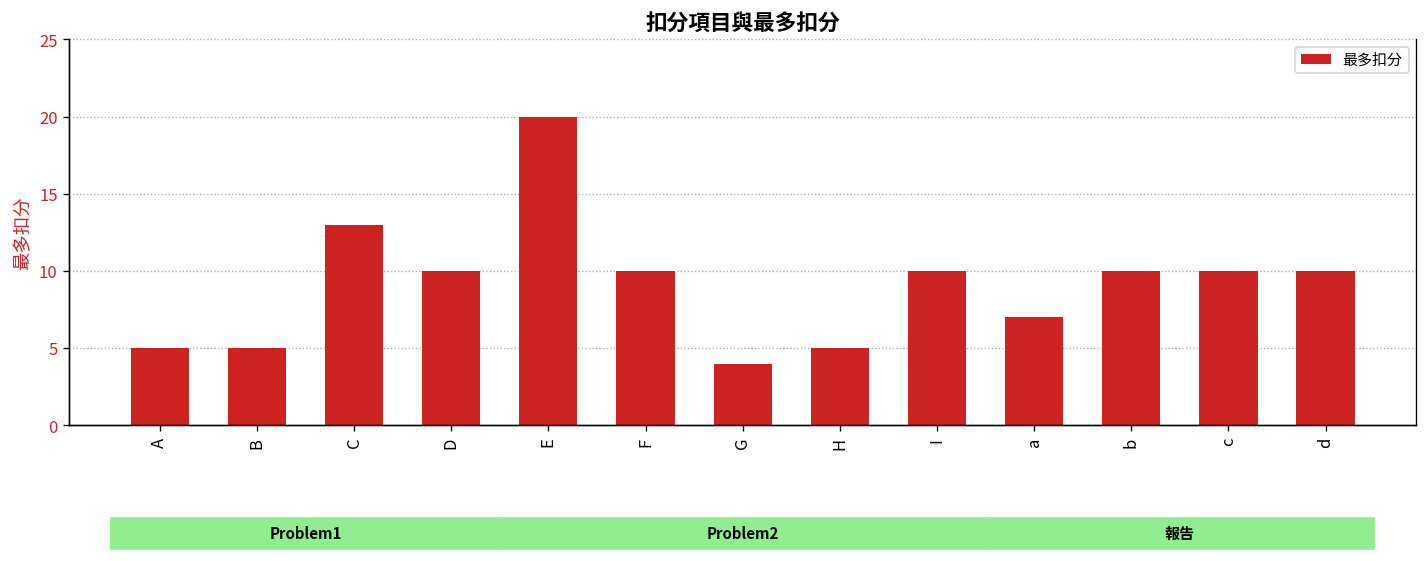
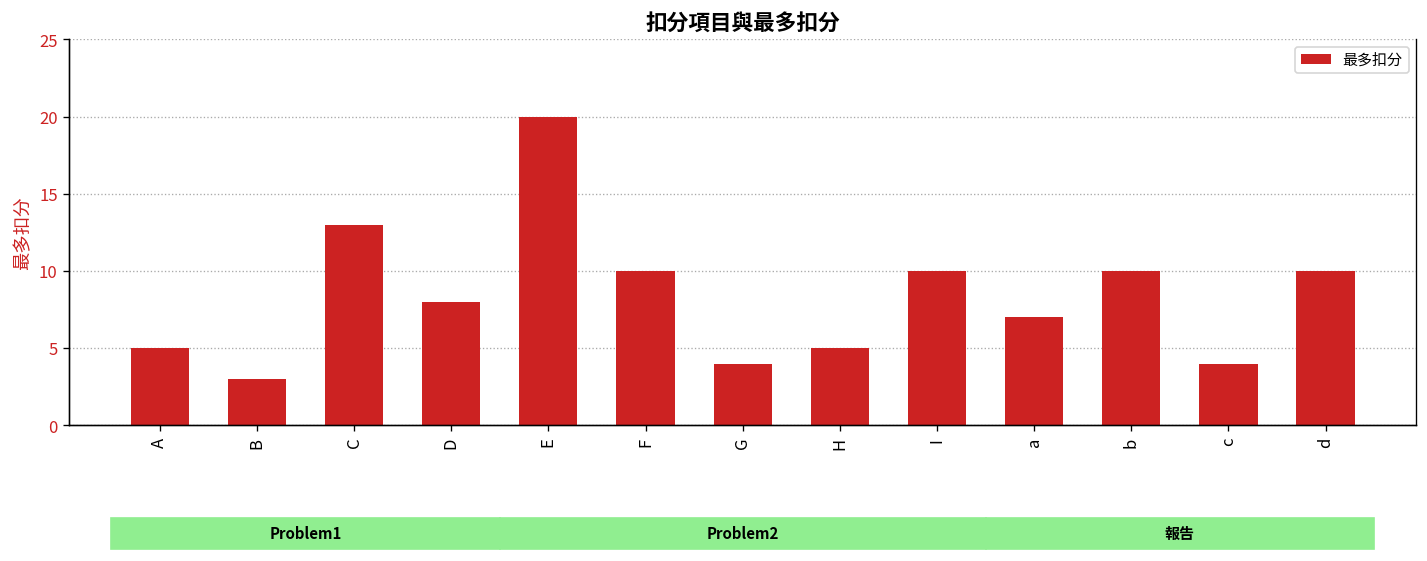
B: 5 -> 3
D: 10 -> 8
c: 10 -> 4
